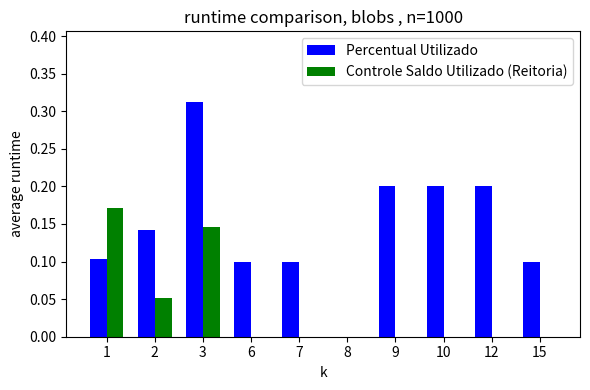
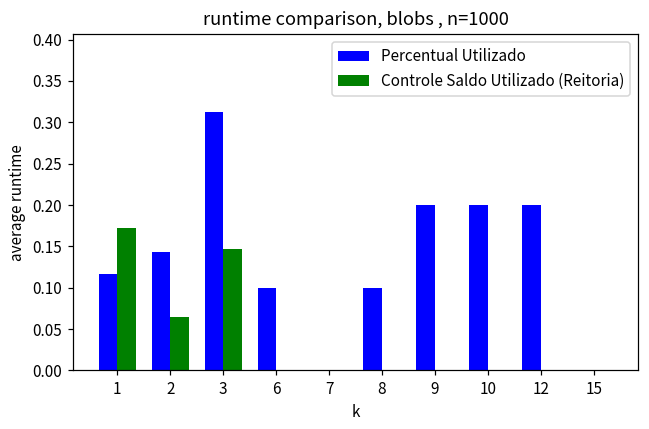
Percentual Utilizado, 1: 0.10 -> 0.12
Controle Saldo Utilizado (Reitoria), 2: 0.05 -> 0.06
Percentual Utilizado, 7: 0.1 -> 0.0
Percentual Utilizado, 8: 0.0 -> 0.1
Percentual Utilizado, 15: 0.1 -> 0.0
